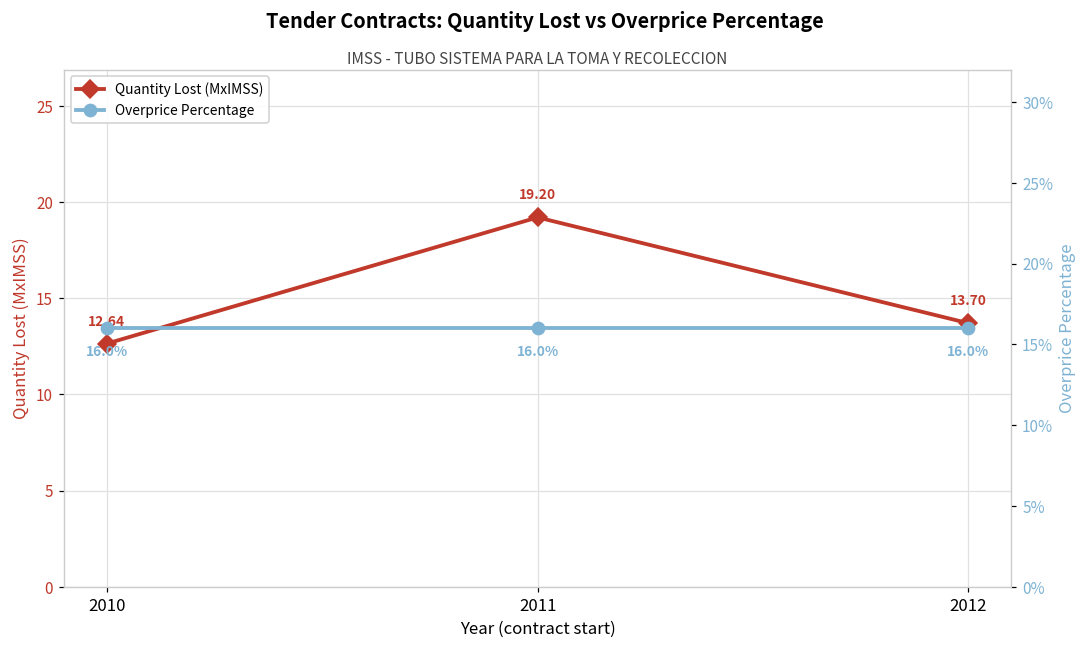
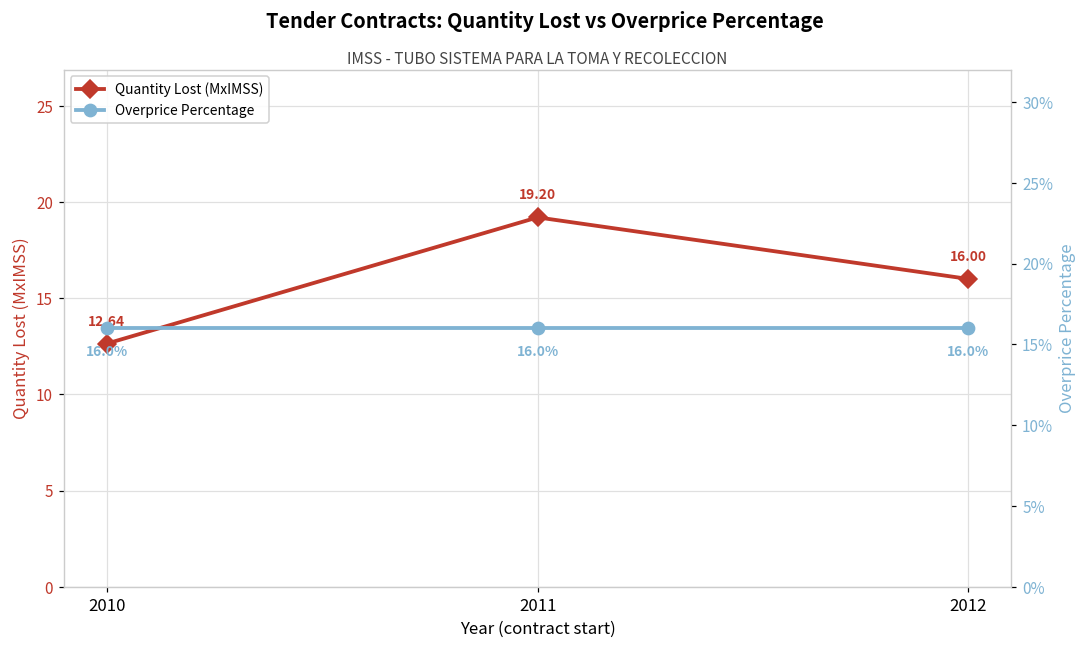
Quantity Lost (MxIMSS), 2012: 13.70 -> 16.00
